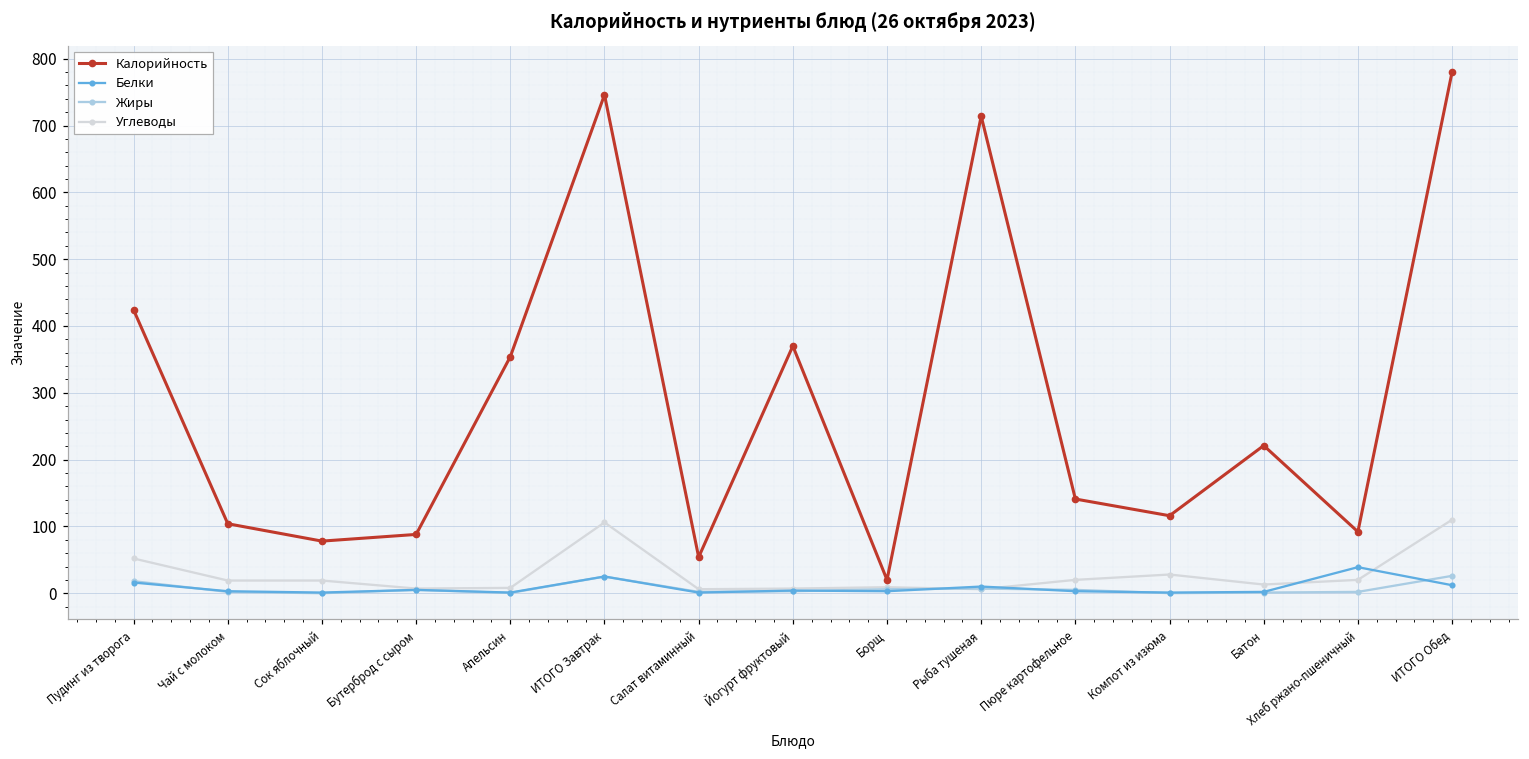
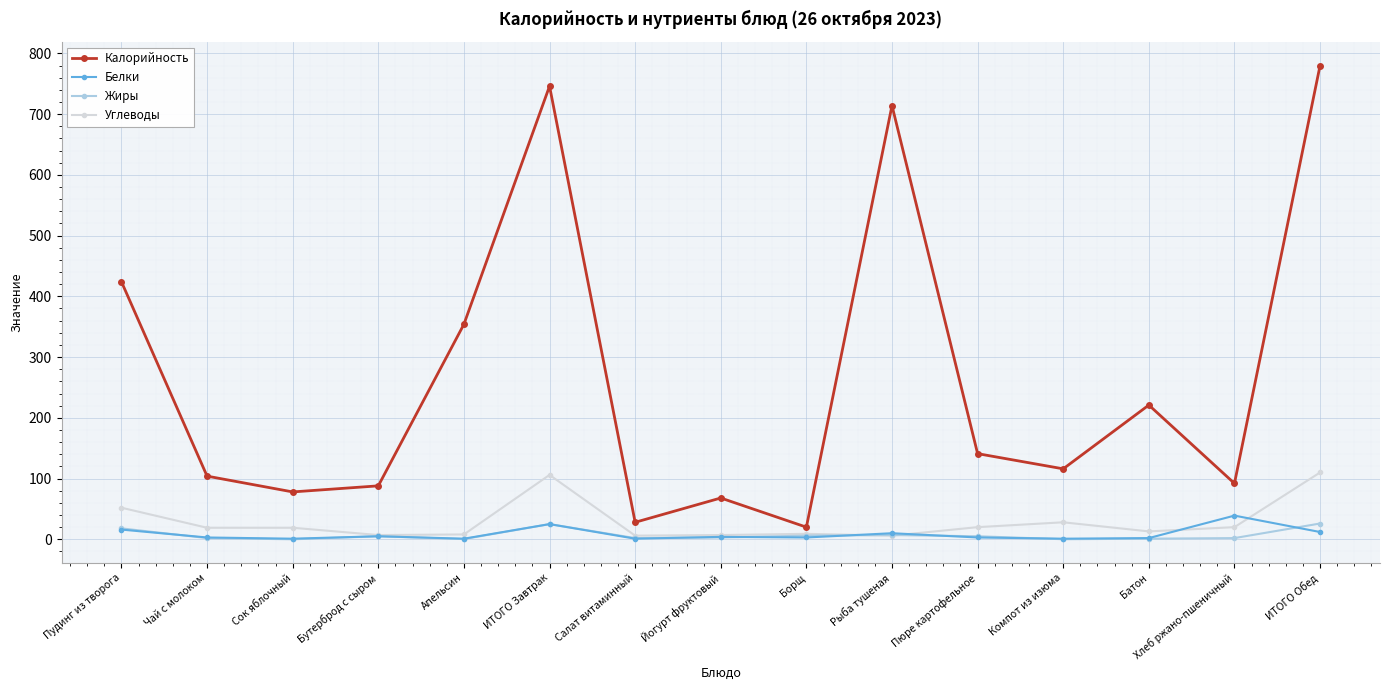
Калорийность, Салат витаминный: 50 -> 30
Калорийность, Йогурт фруктовый: 370 -> 70
